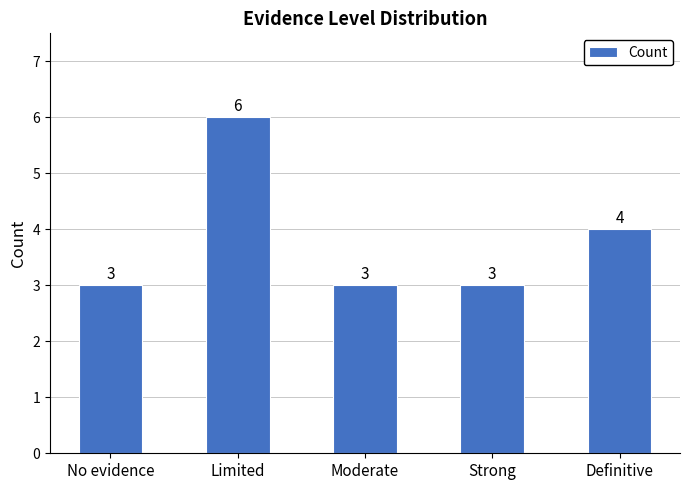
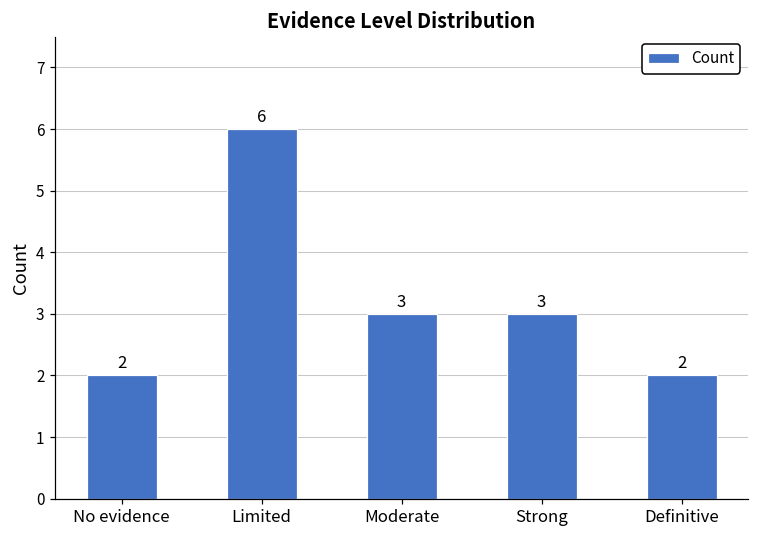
No evidence: 3 -> 2
Definitive: 4 -> 2
